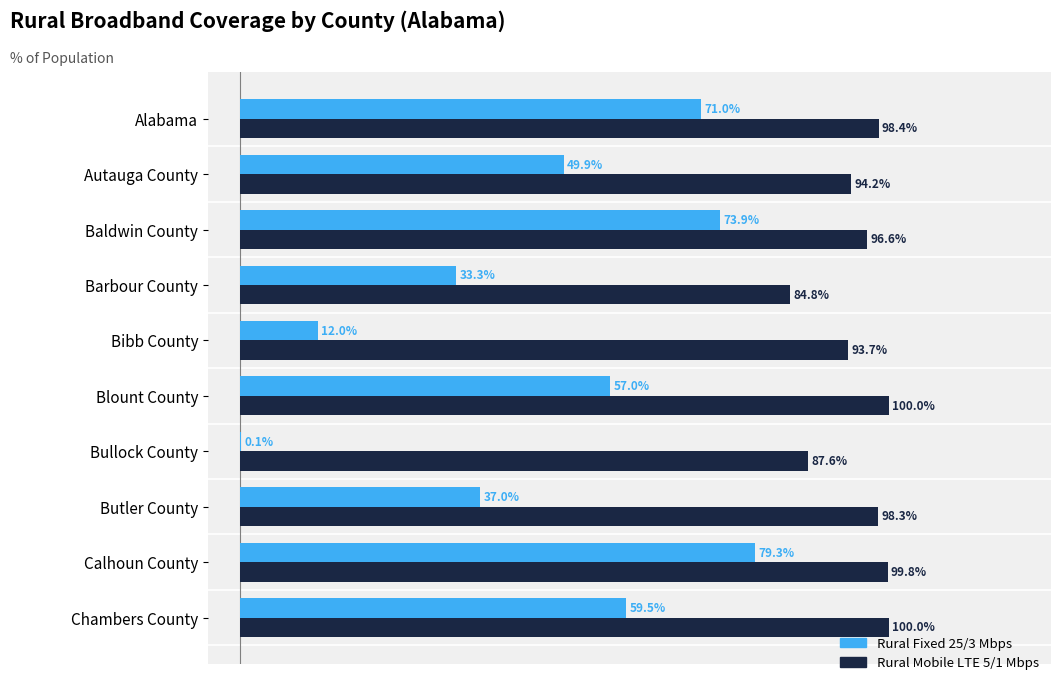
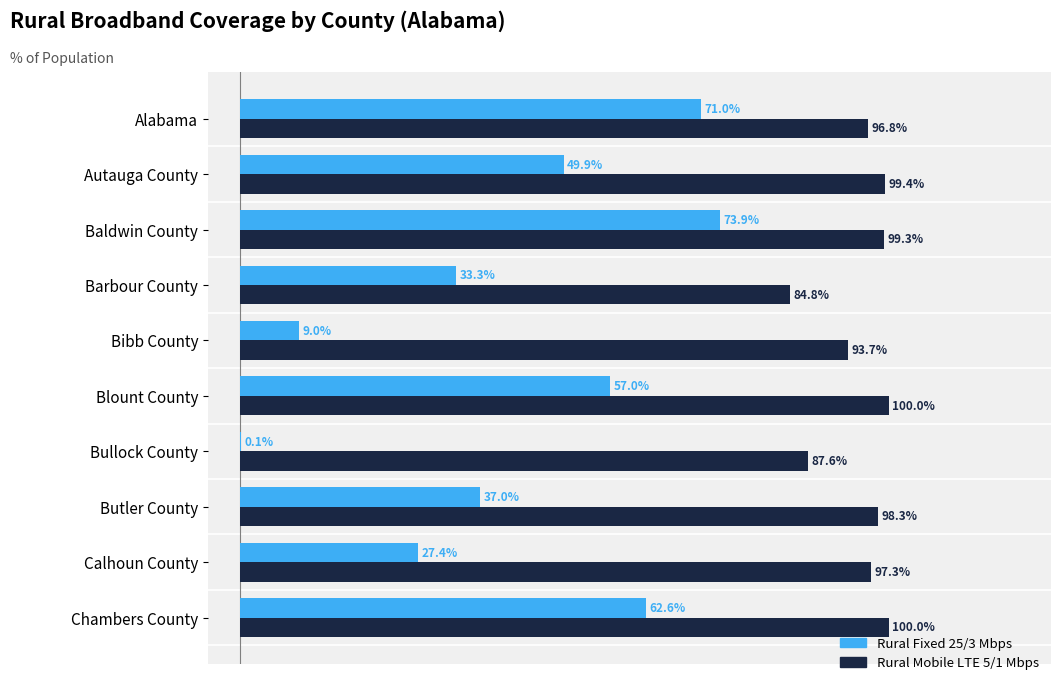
Rural Mobile LTE 5/1 Mbps, Alabama: 98.4% -> 96.8%
Rural Mobile LTE 5/1 Mbps, Autauga County: 94.2% -> 99.4%
Rural Mobile LTE 5/1 Mbps, Baldwin County: 96.6% -> 99.3%
Rural Fixed 25/3 Mbps, Bibb County: 12.0% -> 9.0%
Rural Fixed 25/3 Mbps, Calhoun County: 79.3% -> 27.4%
Rural Mobile LTE 5/1 Mbps, Calhoun County: 99.8% -> 97.3%
Rural Fixed 25/3 Mbps, Chambers County: 59.5% -> 62.6%
